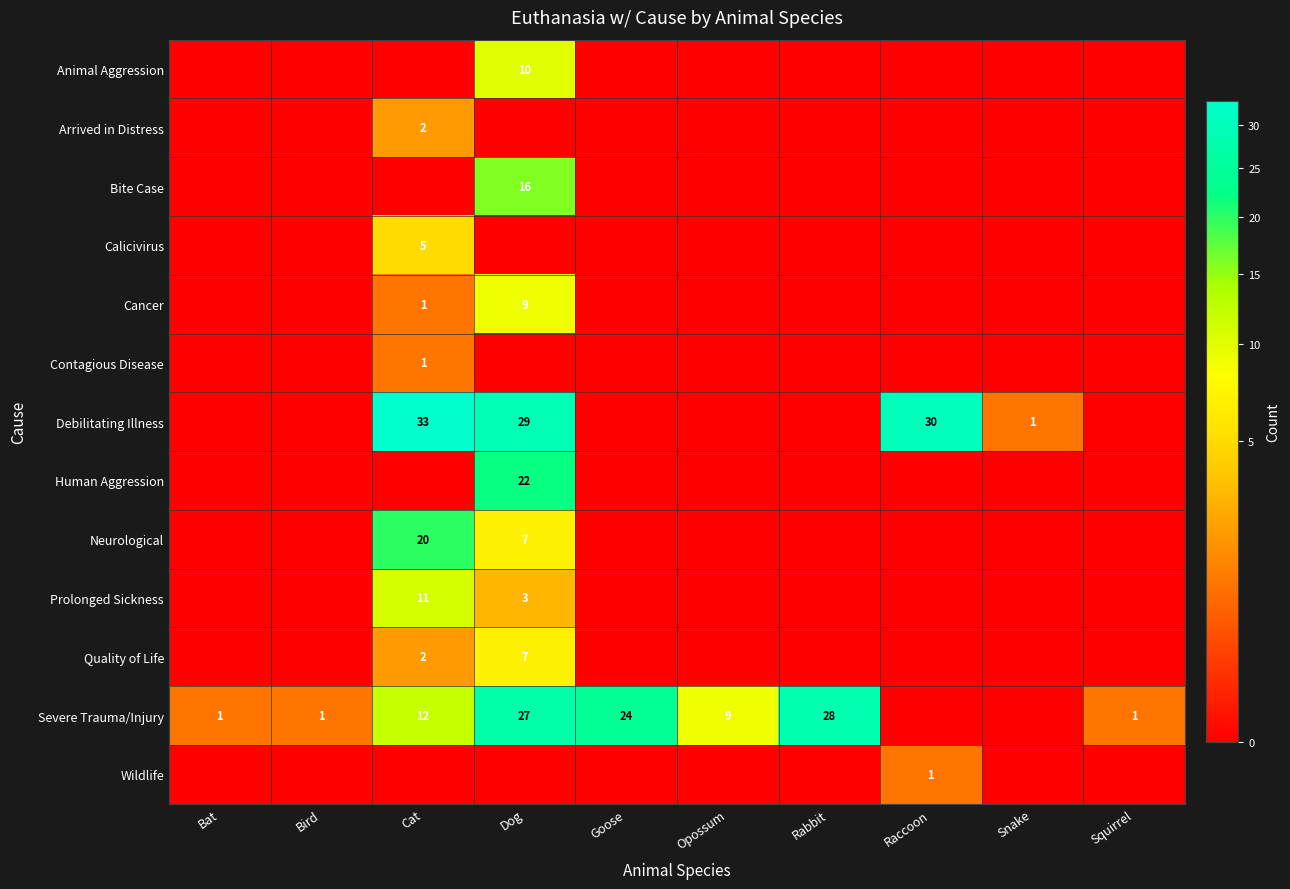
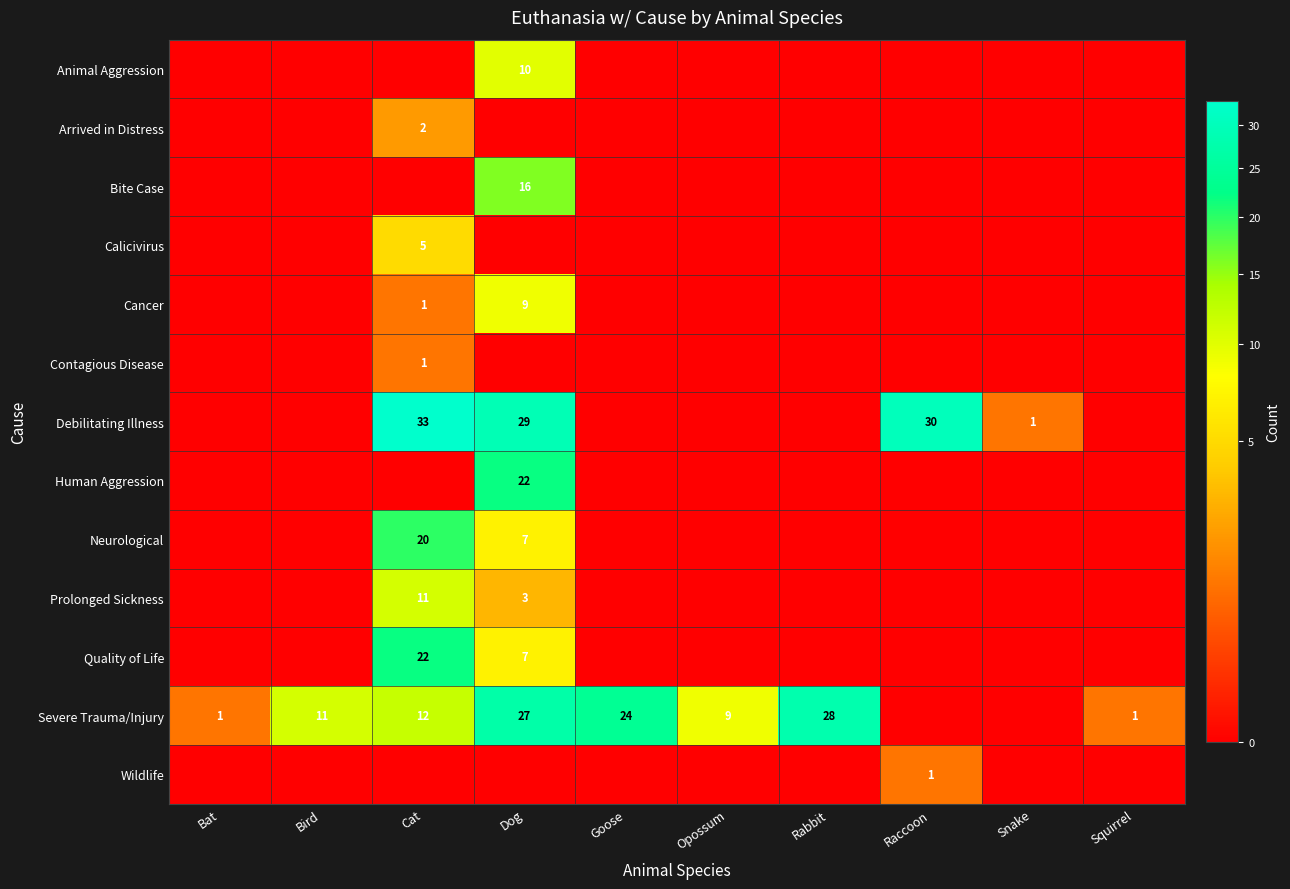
Quality of Life, Cat: 2 -> 22
Severe Trauma/Injury, Bird: 1 -> 11
